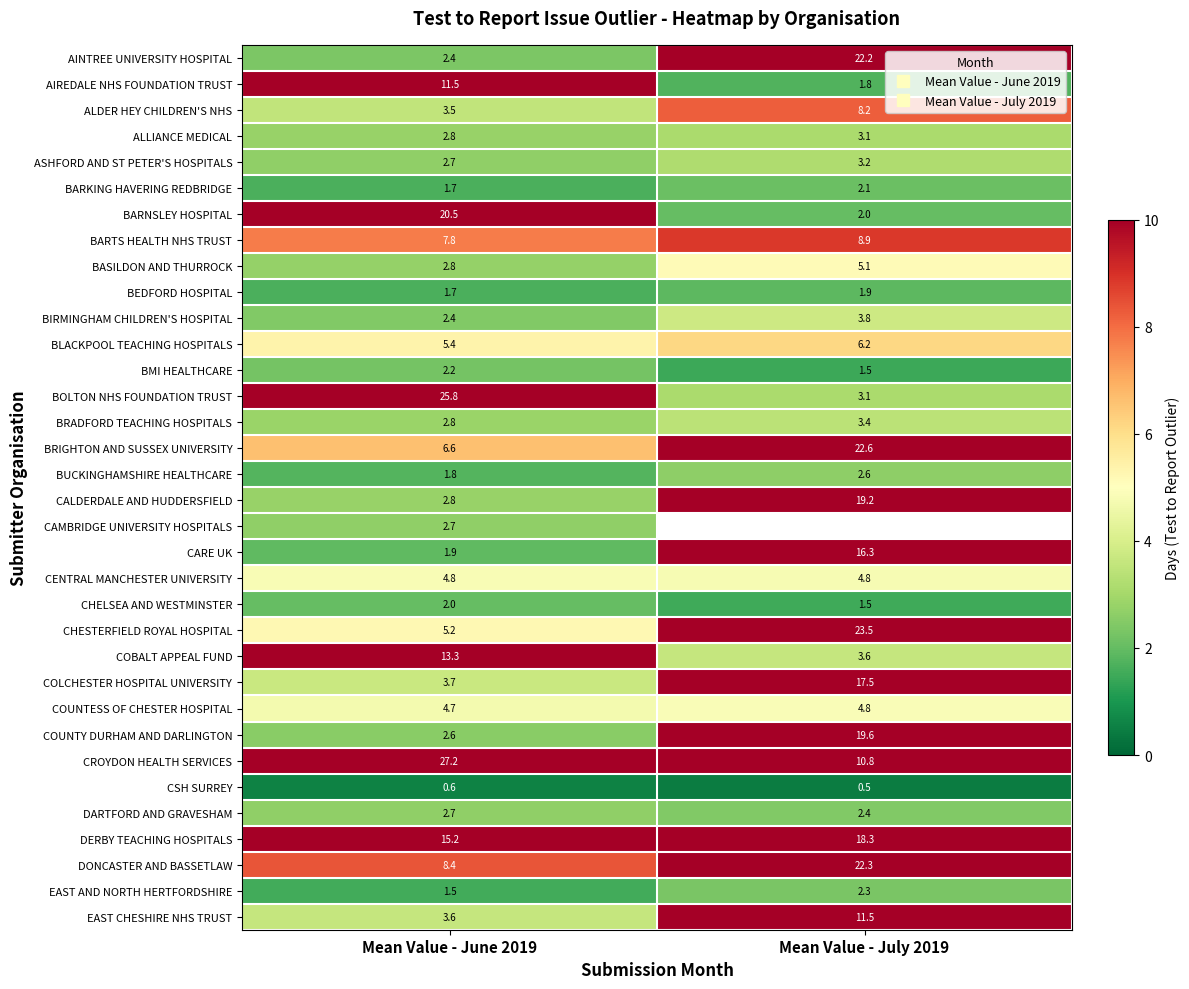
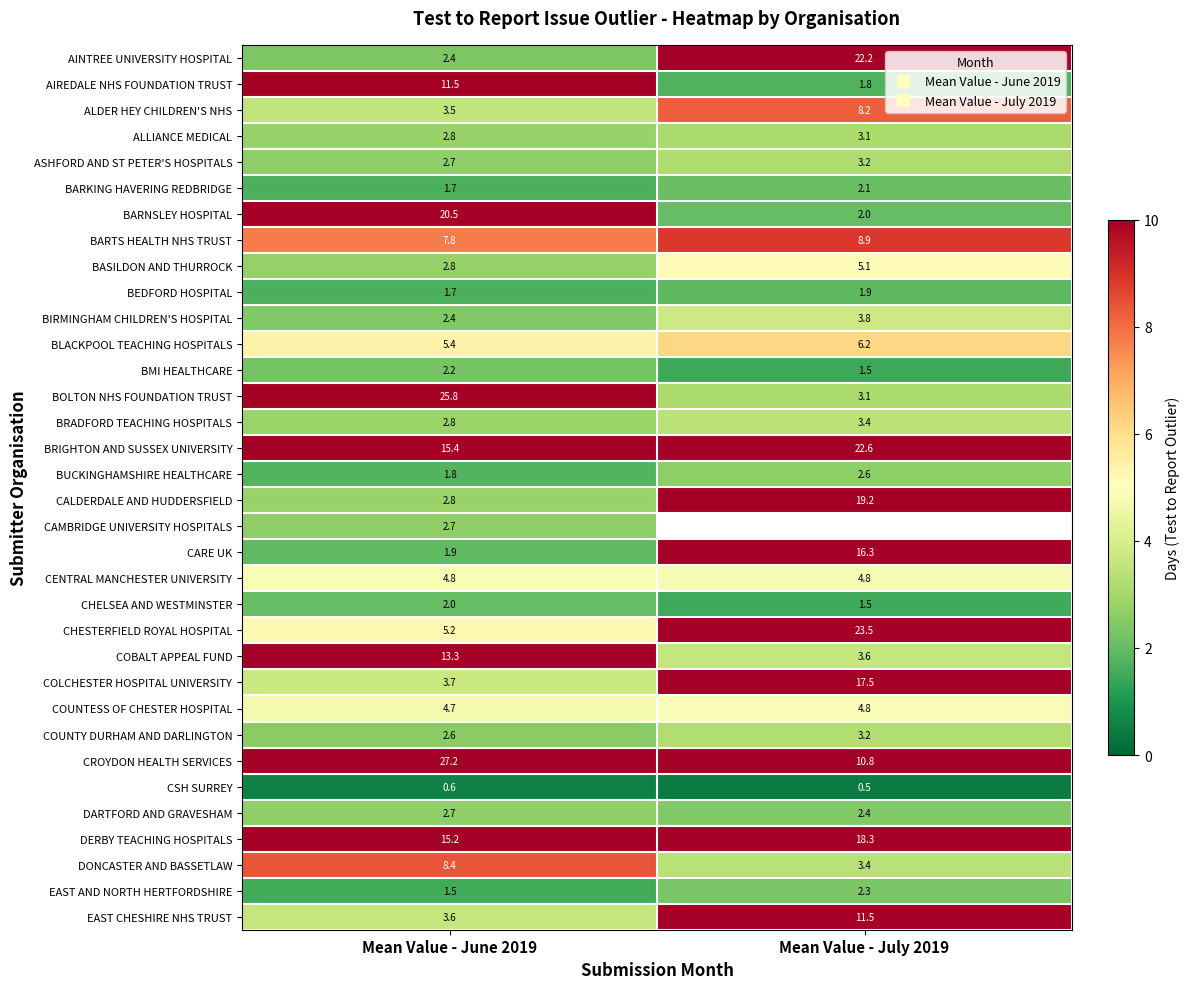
BRIGHTON AND SUSSEX UNIVERSITY, Mean Value - June 2019: 6.6 -> 15.4
COUNTY DURHAM AND DARLINGTON, Mean Value - July 2019: 19.6 -> 3.2
DONCASTER AND BASSETLAW, Mean Value - July 2019: 22.3 -> 3.4
